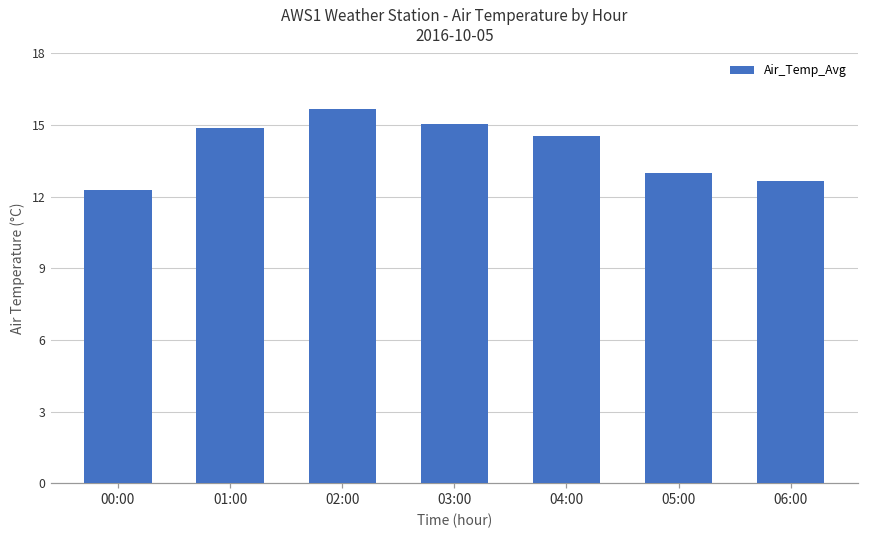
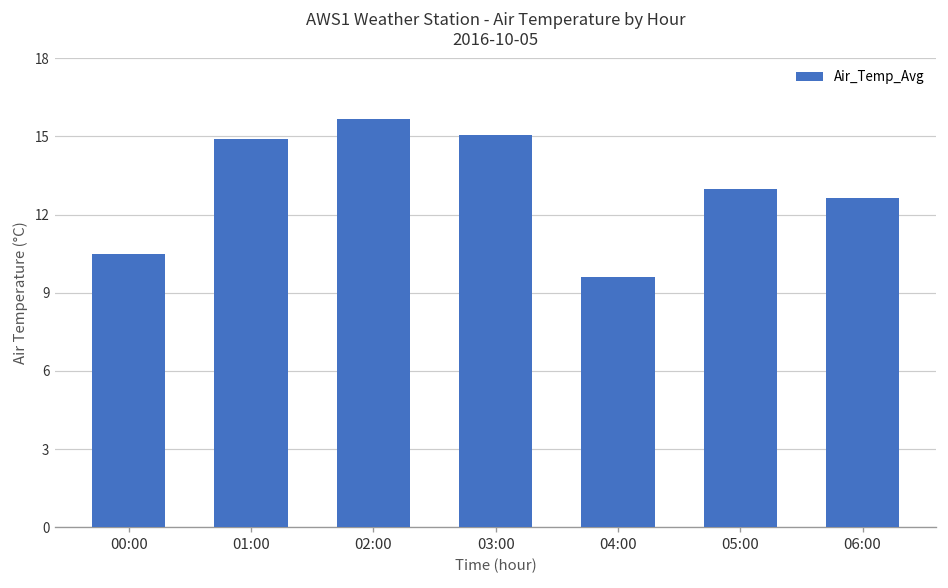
00:00: 12.3 -> 10.5
04:00: 14.5 -> 9.6
